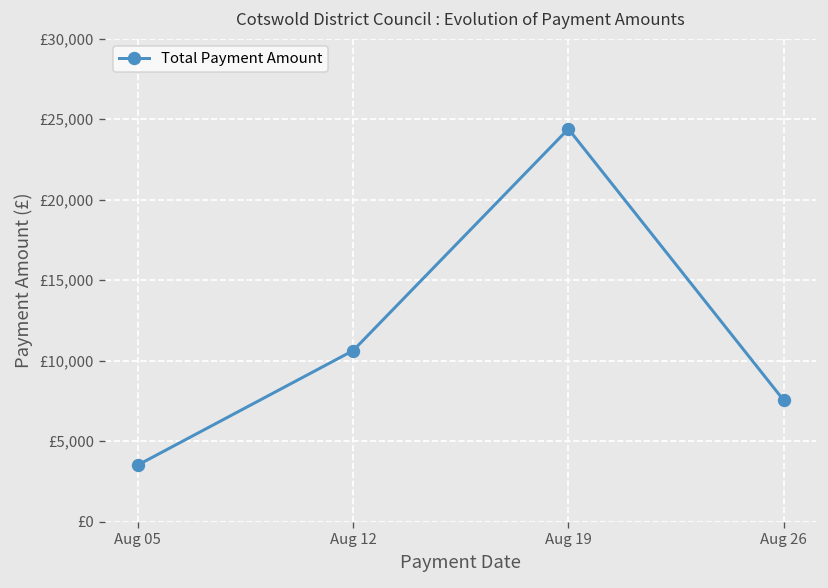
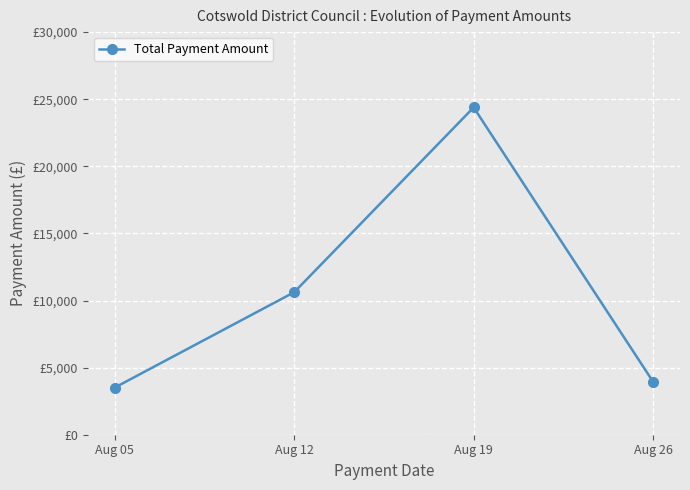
Aug 26: £7,500 -> £3,900
